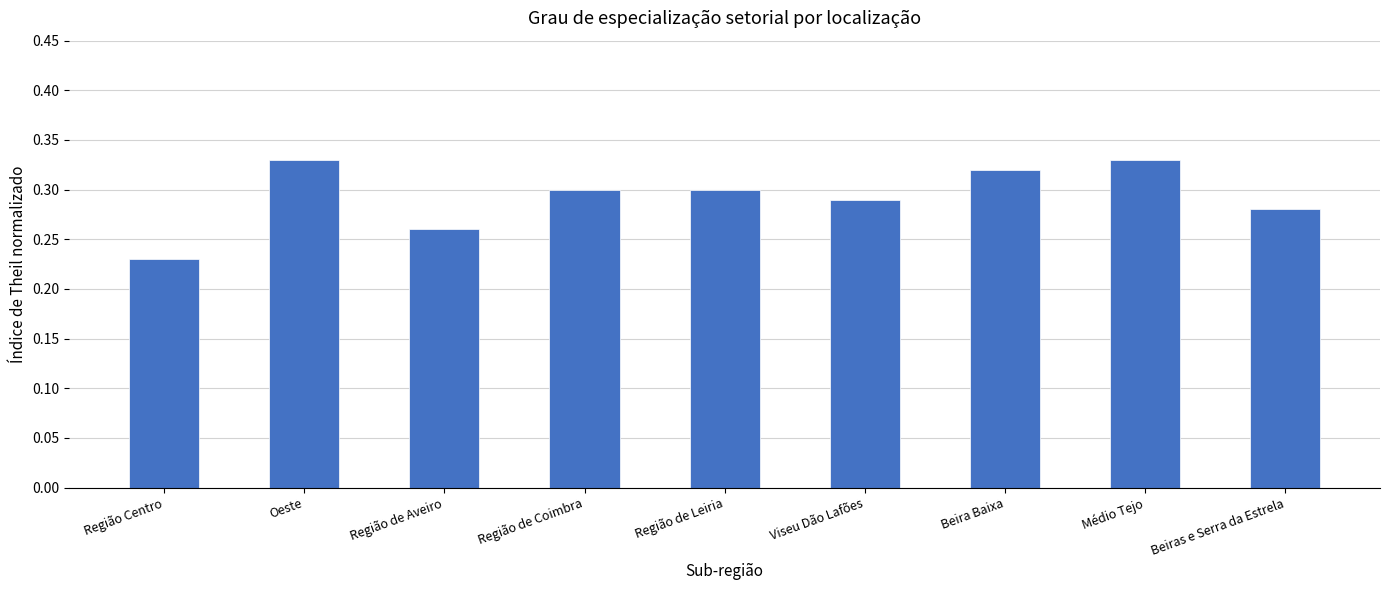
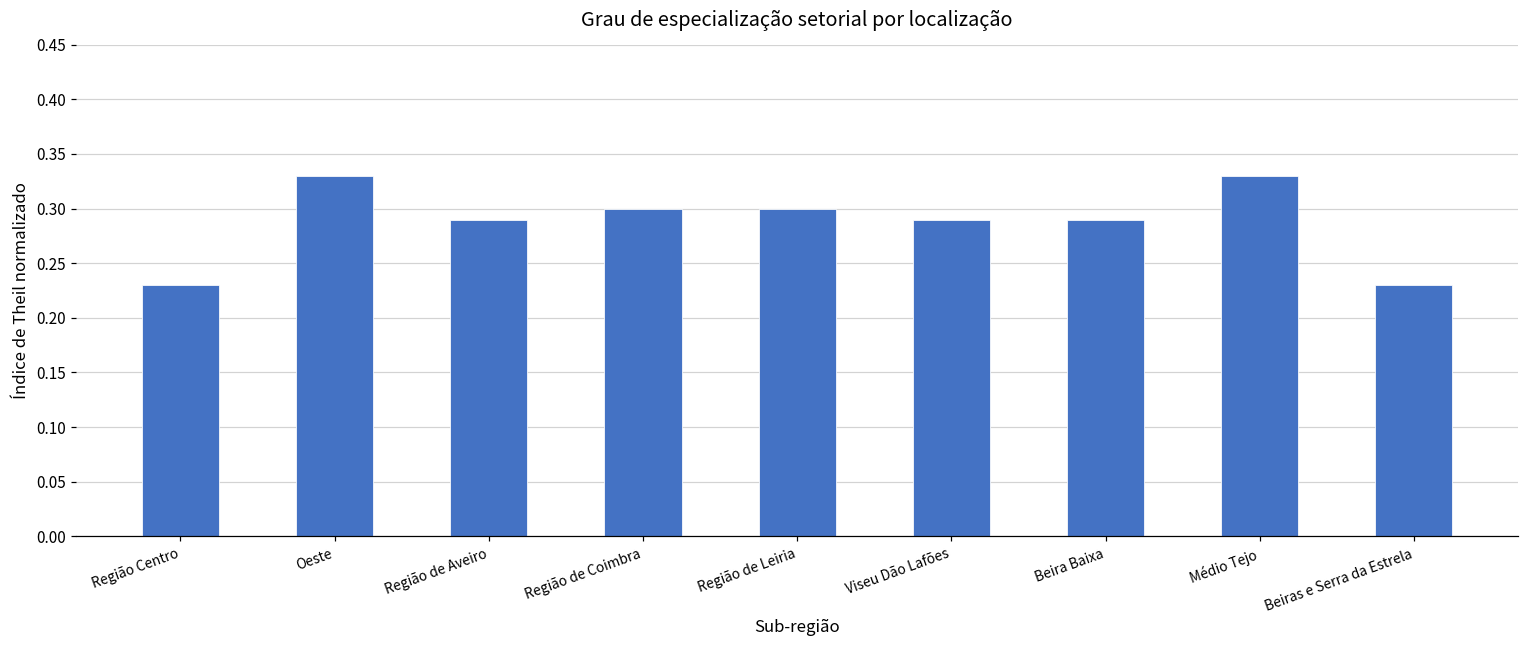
Região de Aveiro: 0.26 -> 0.29
Beira Baixa: 0.32 -> 0.29
Beiras e Serra da Estrela: 0.28 -> 0.23
